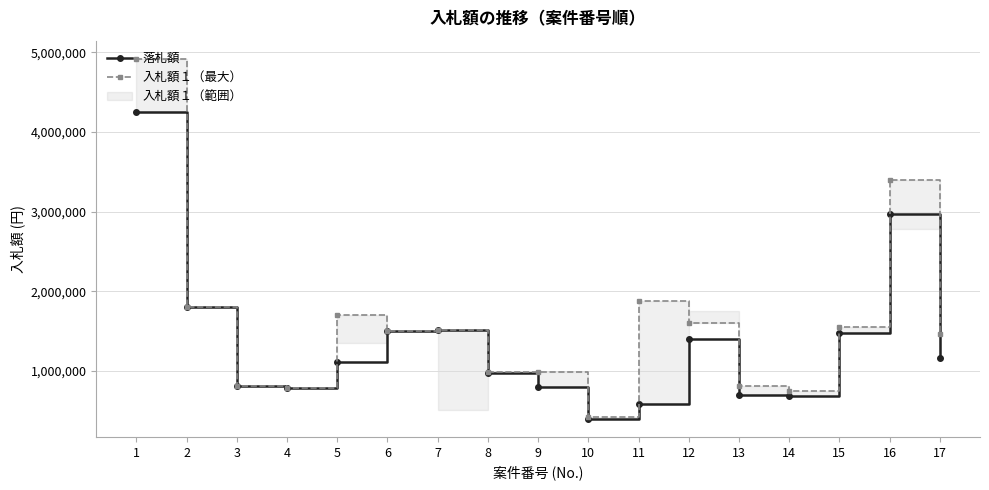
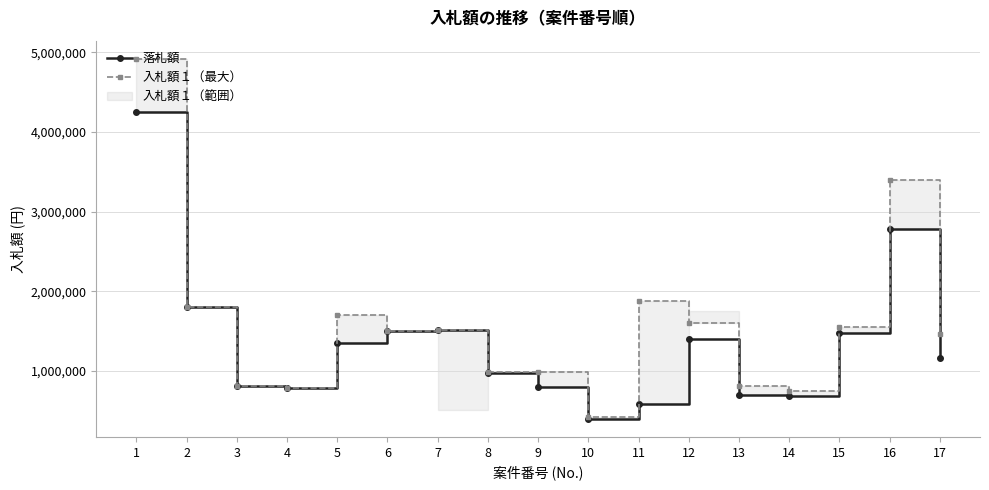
落札額, 5: 1,100,000 -> 1,400,000
落札額, 16: 3,000,000 -> 2,800,000
